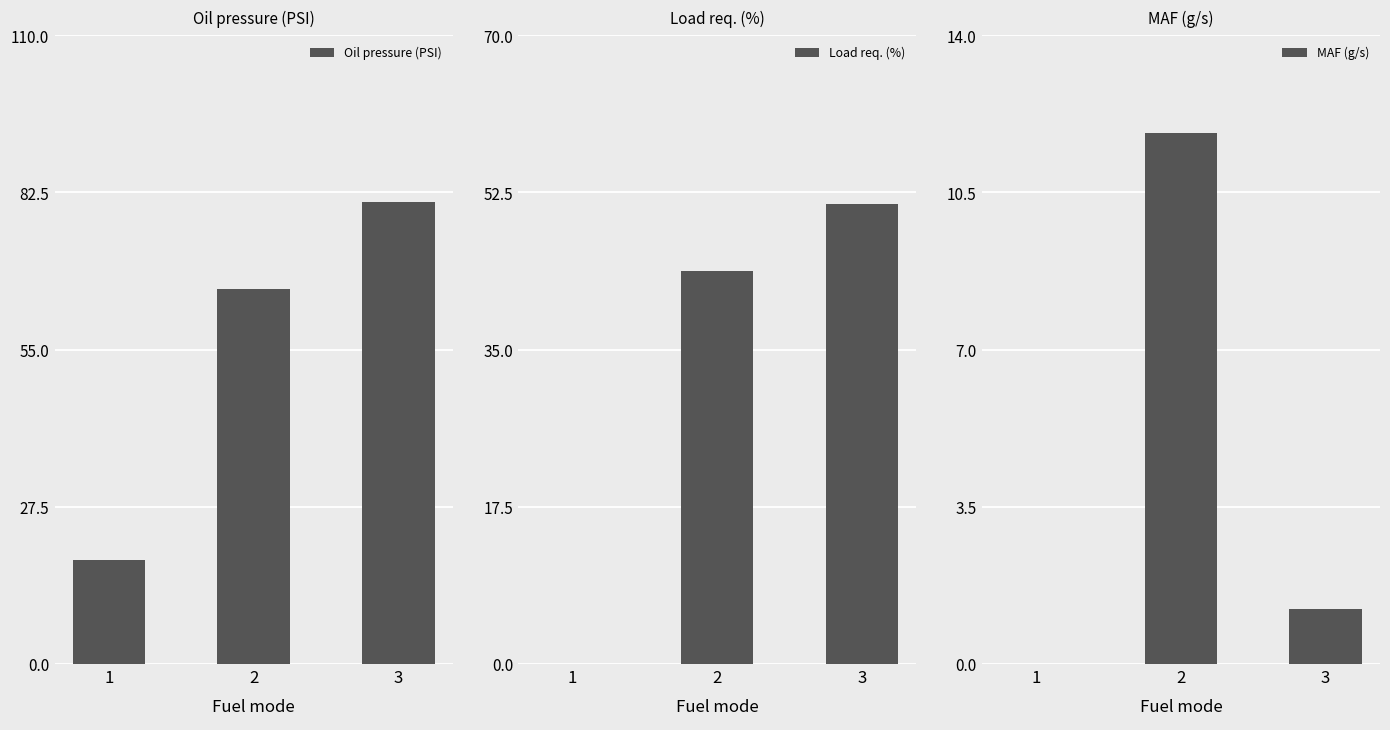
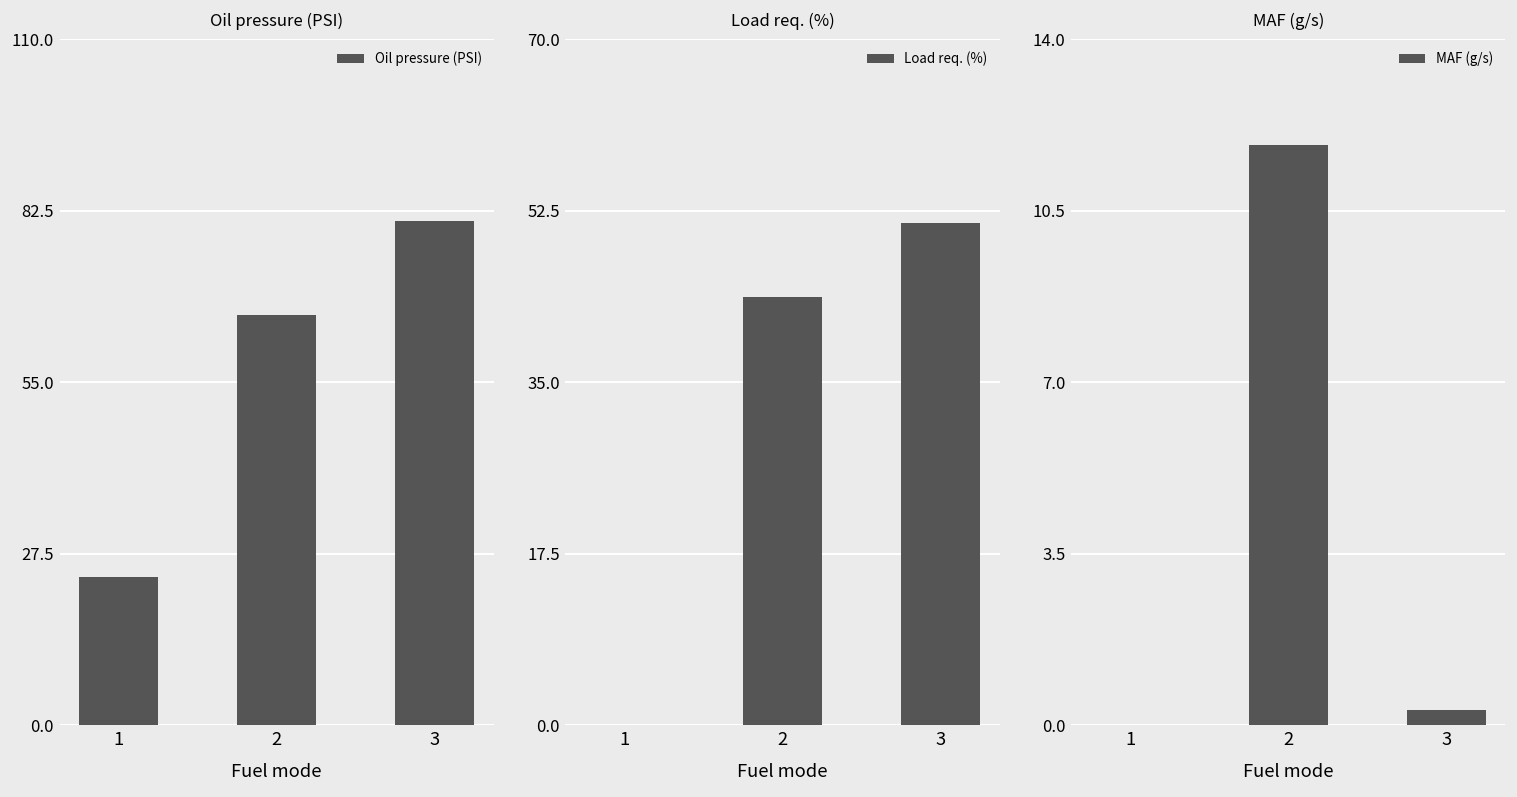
Oil pressure (PSI), 1: 18 -> 24
MAF (g/s), 3: 1.2 -> 0.3
